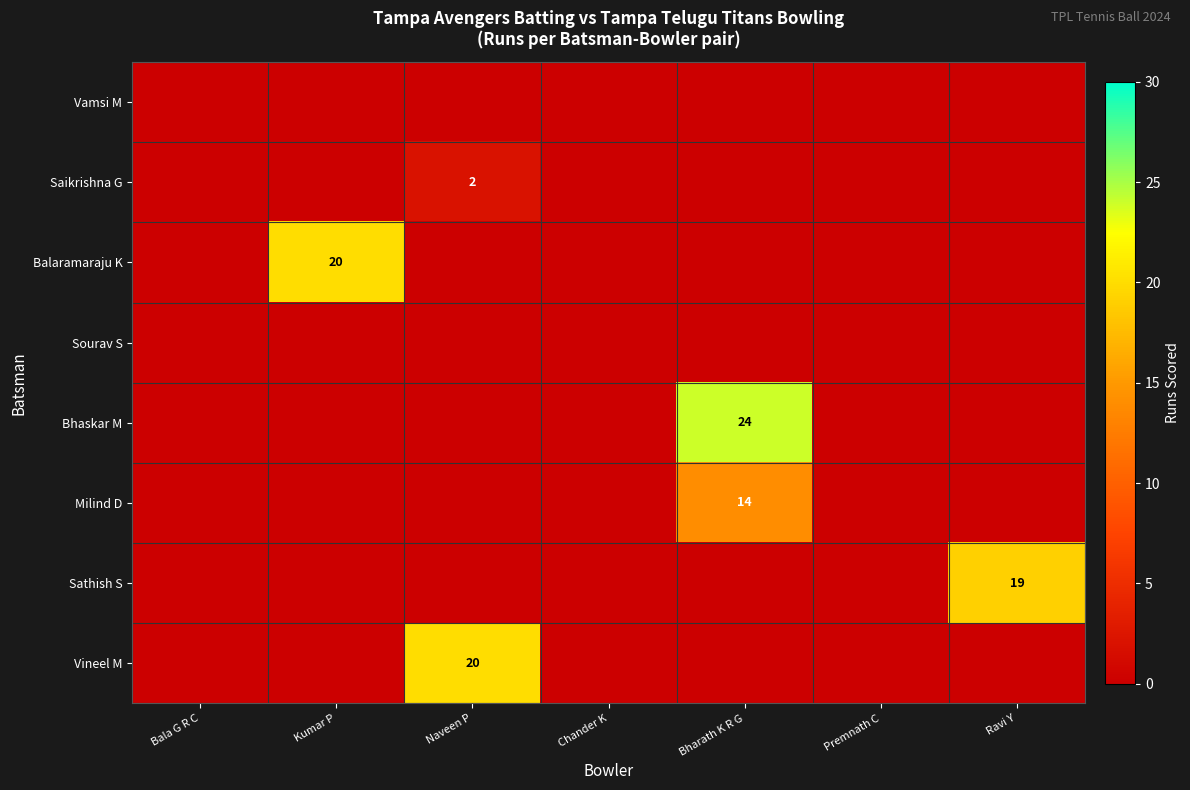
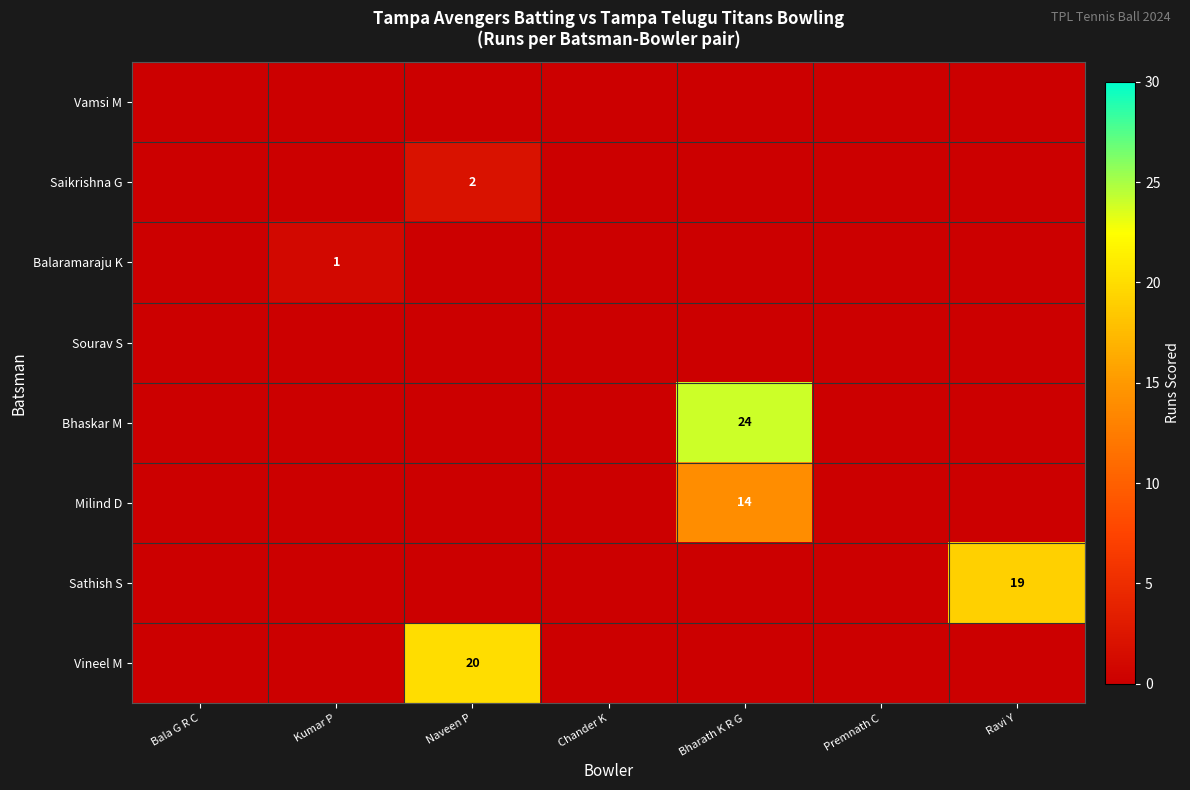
Balaramaraju K, Kumar P: 20 -> 1
